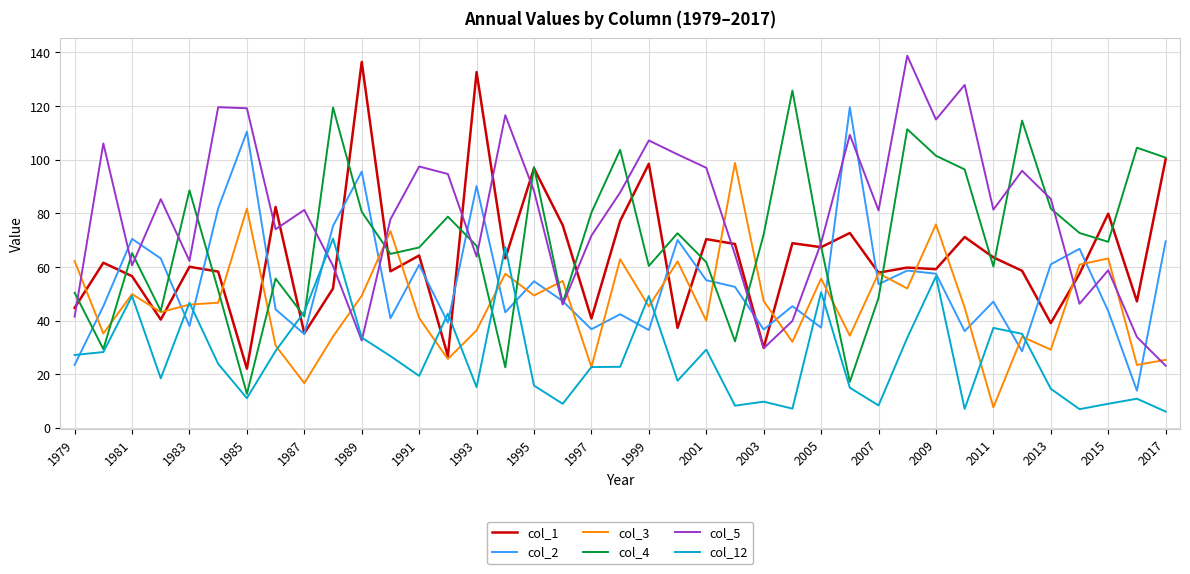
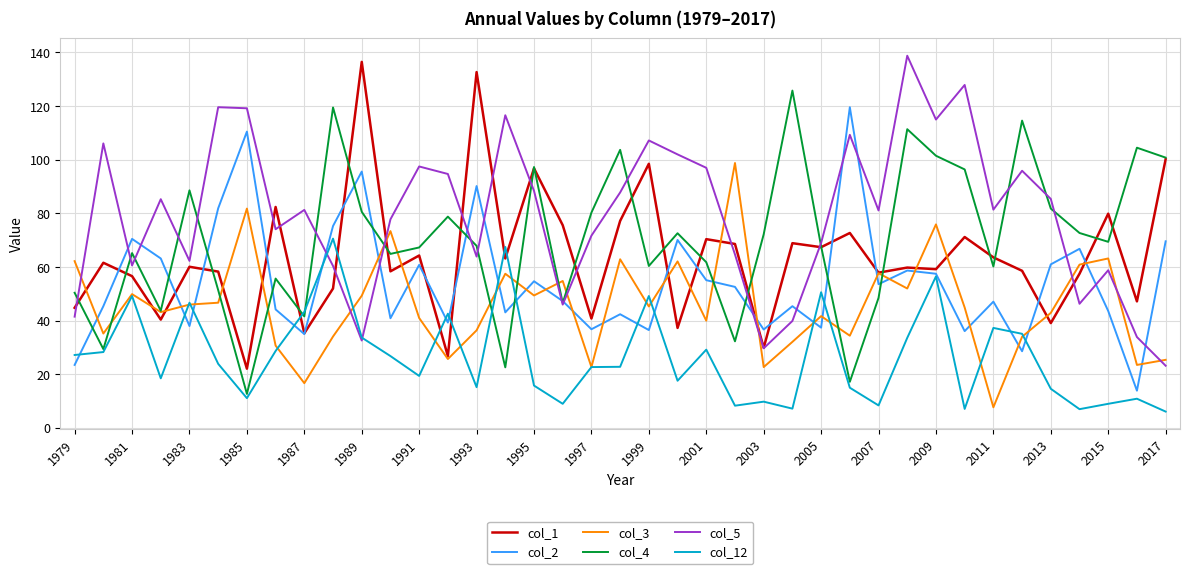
col_3, 2003: 47 -> 23
col_3, 2005: 56 -> 42
col_3, 2013: 29 -> 43
